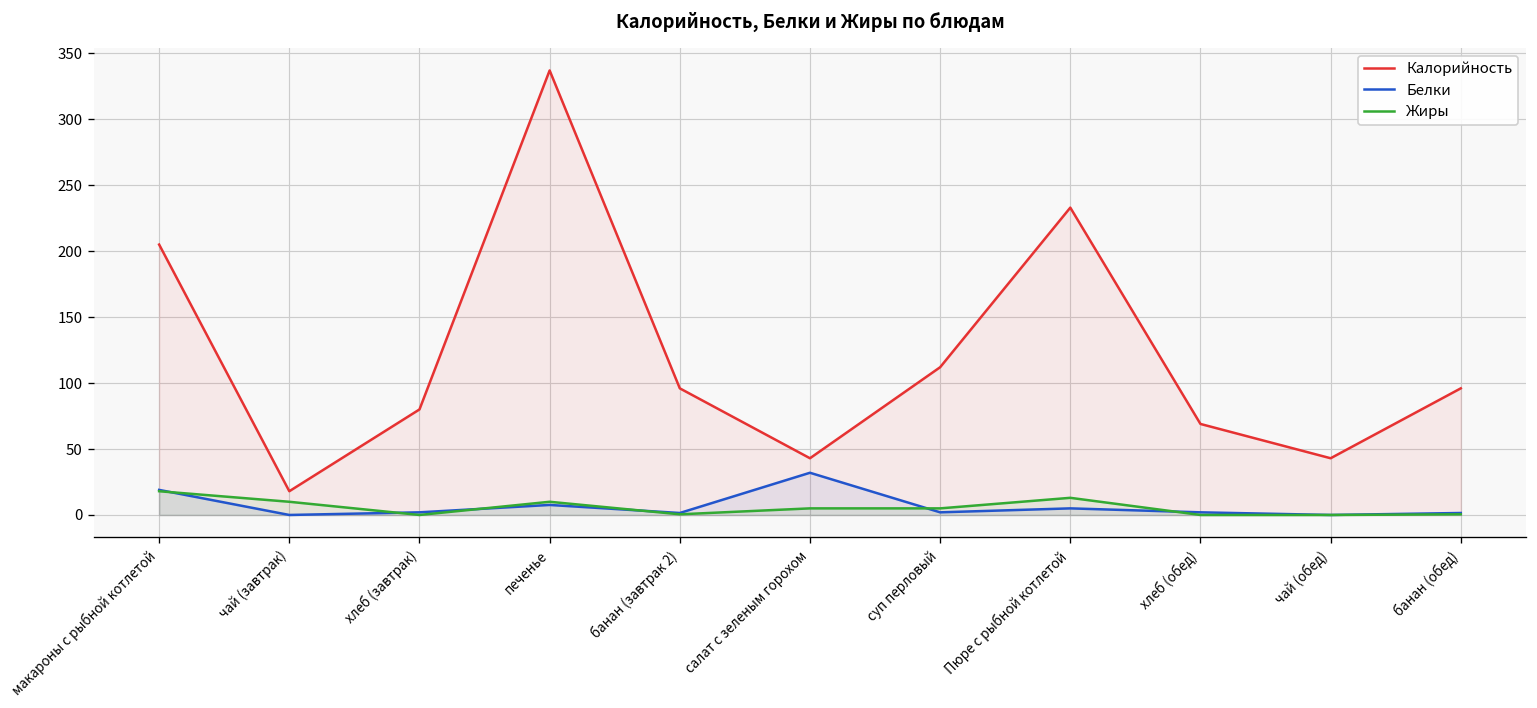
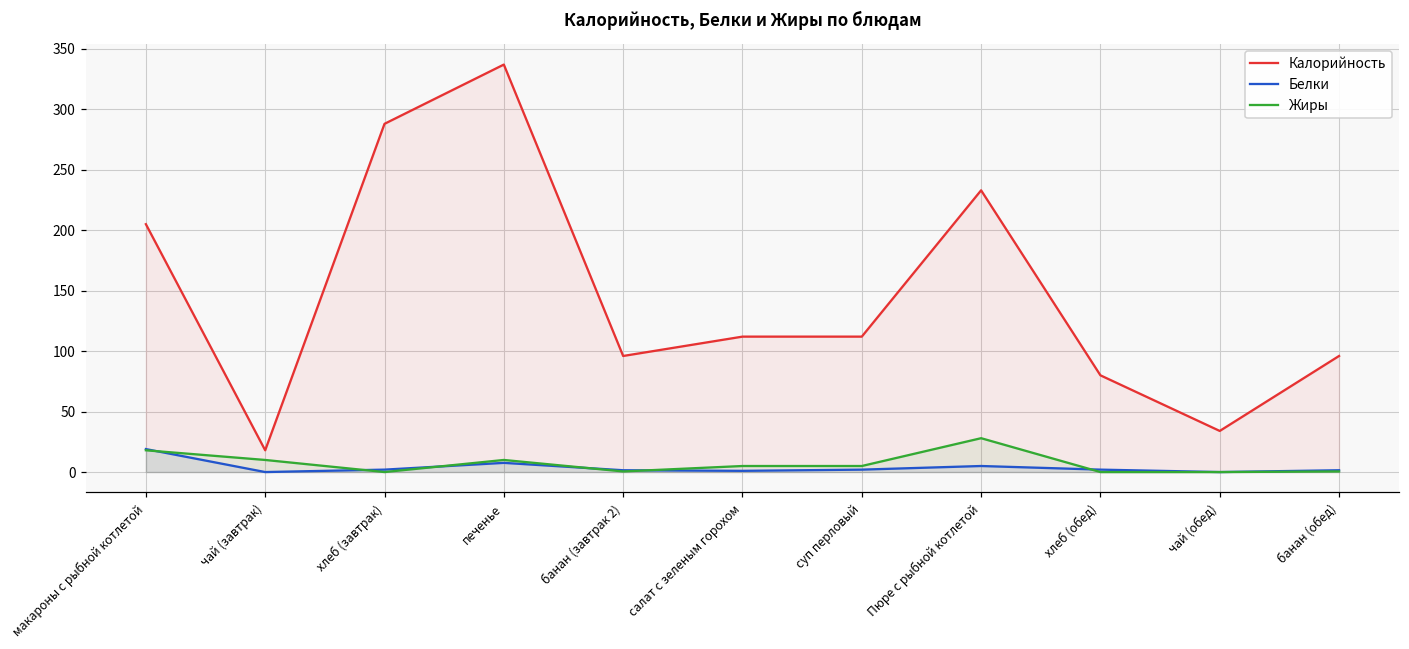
Калорийность, хлеб (завтрак): 80 -> 288
Калорийность, салат с зеленым горохом: 43 -> 112
Белки, салат с зеленым горохом: 32 -> 1
Жиры, Пюре с рыбной котлетой: 13 -> 28
Калорийность, хлеб (обед): 69 -> 80
Калорийность, чай (обед): 43 -> 34
